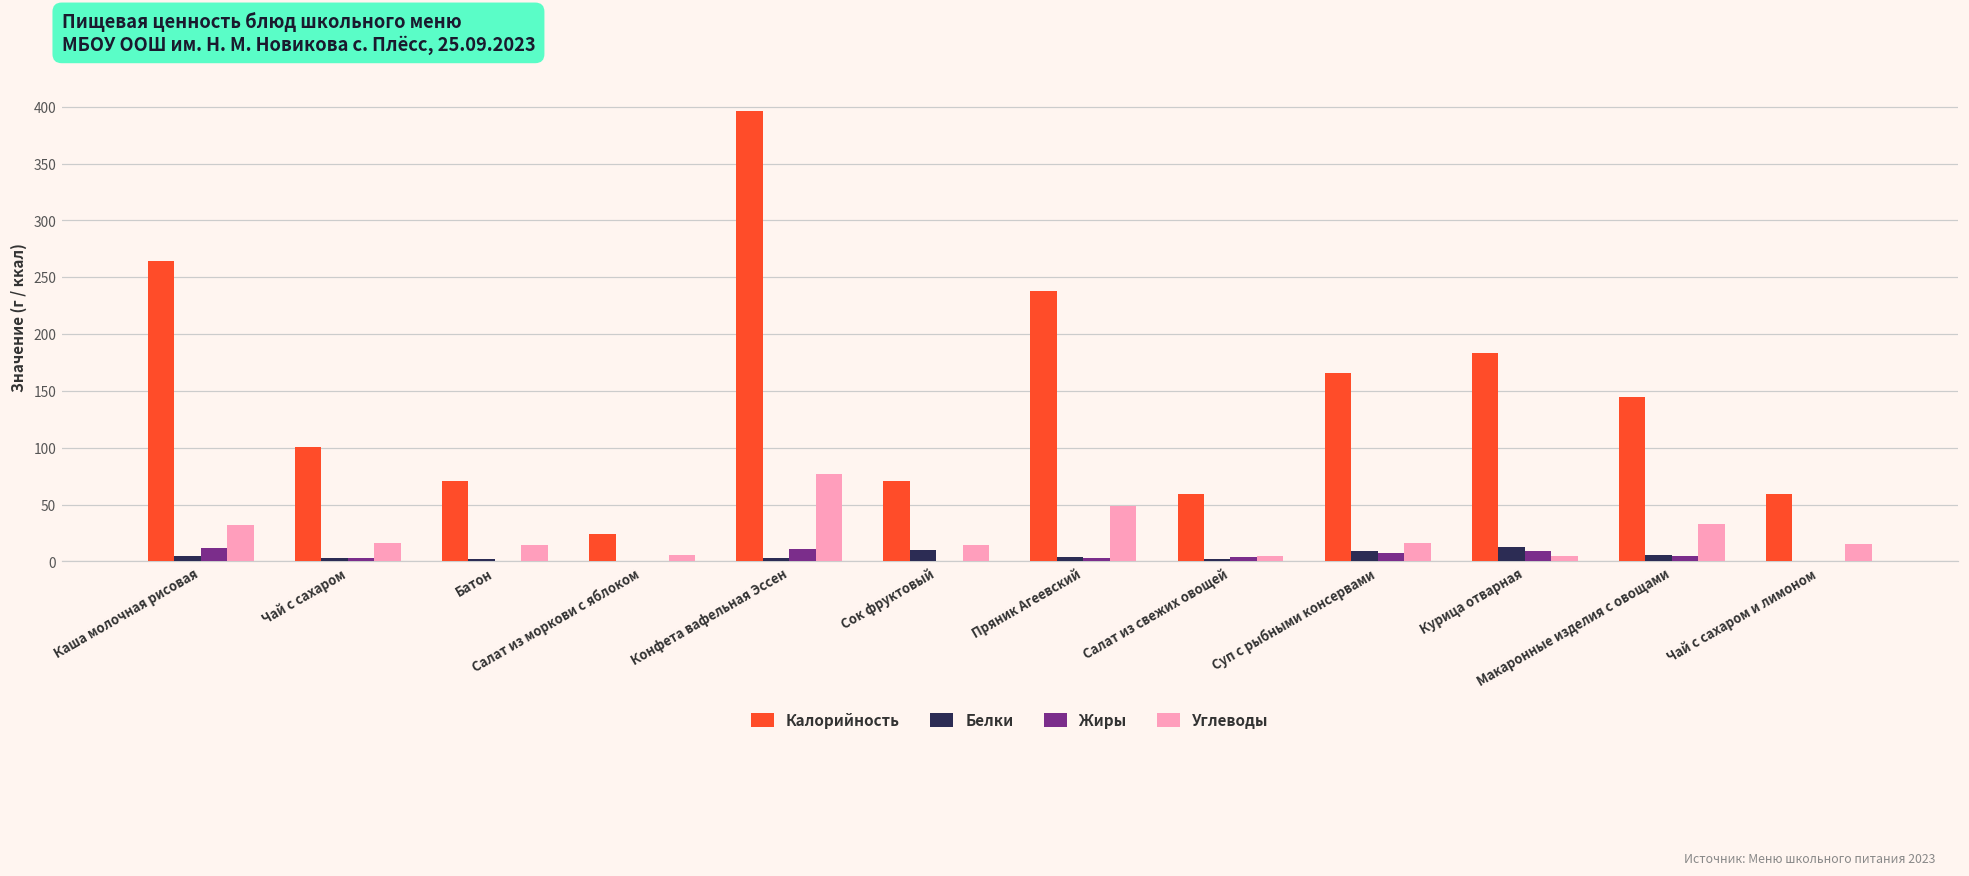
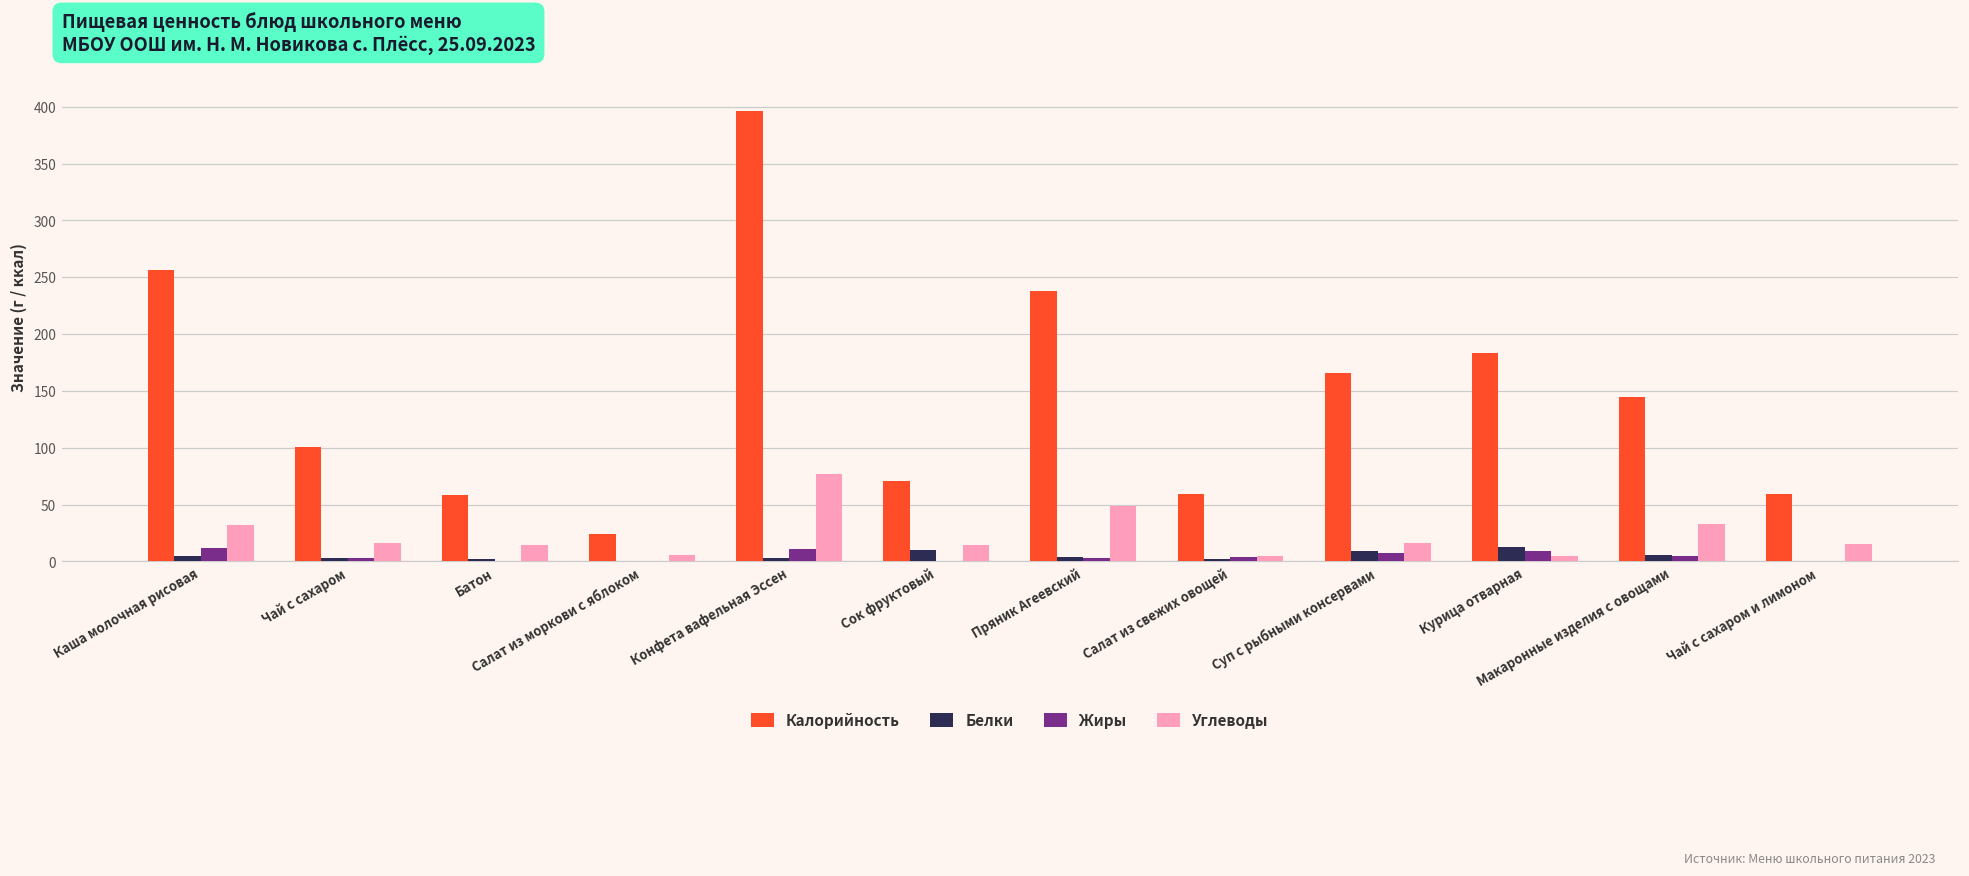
Калорийность, Каша молочная рисовая: 264 -> 256
Калорийность, Батон: 71 -> 58
